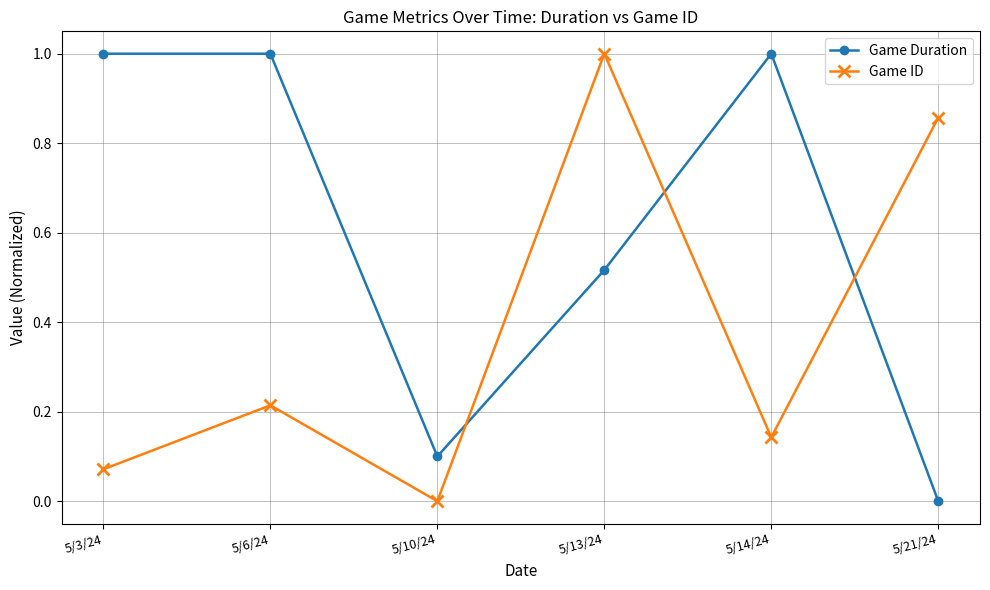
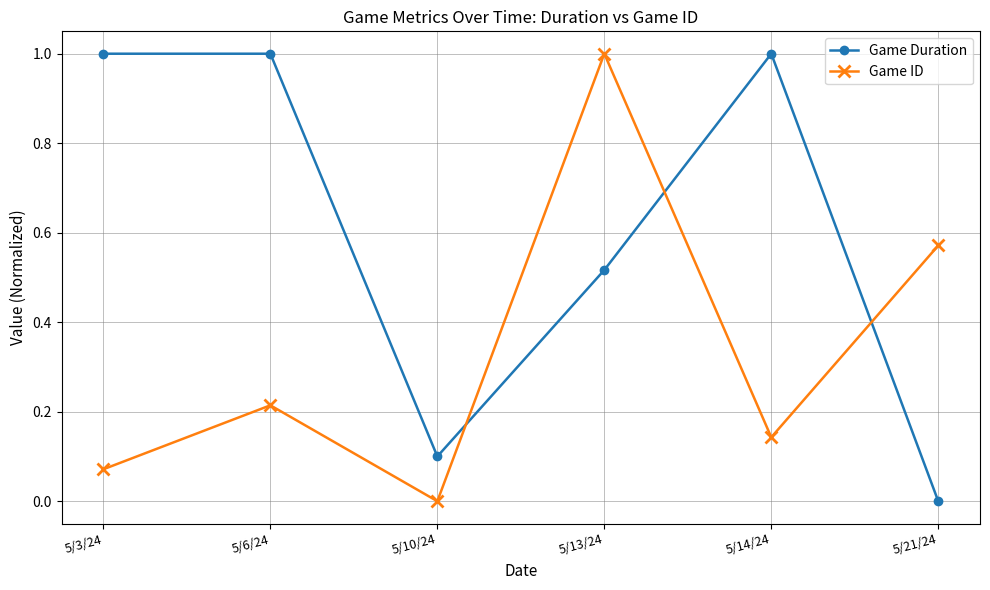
Game ID, 5/21/24: 0.86 -> 0.57
